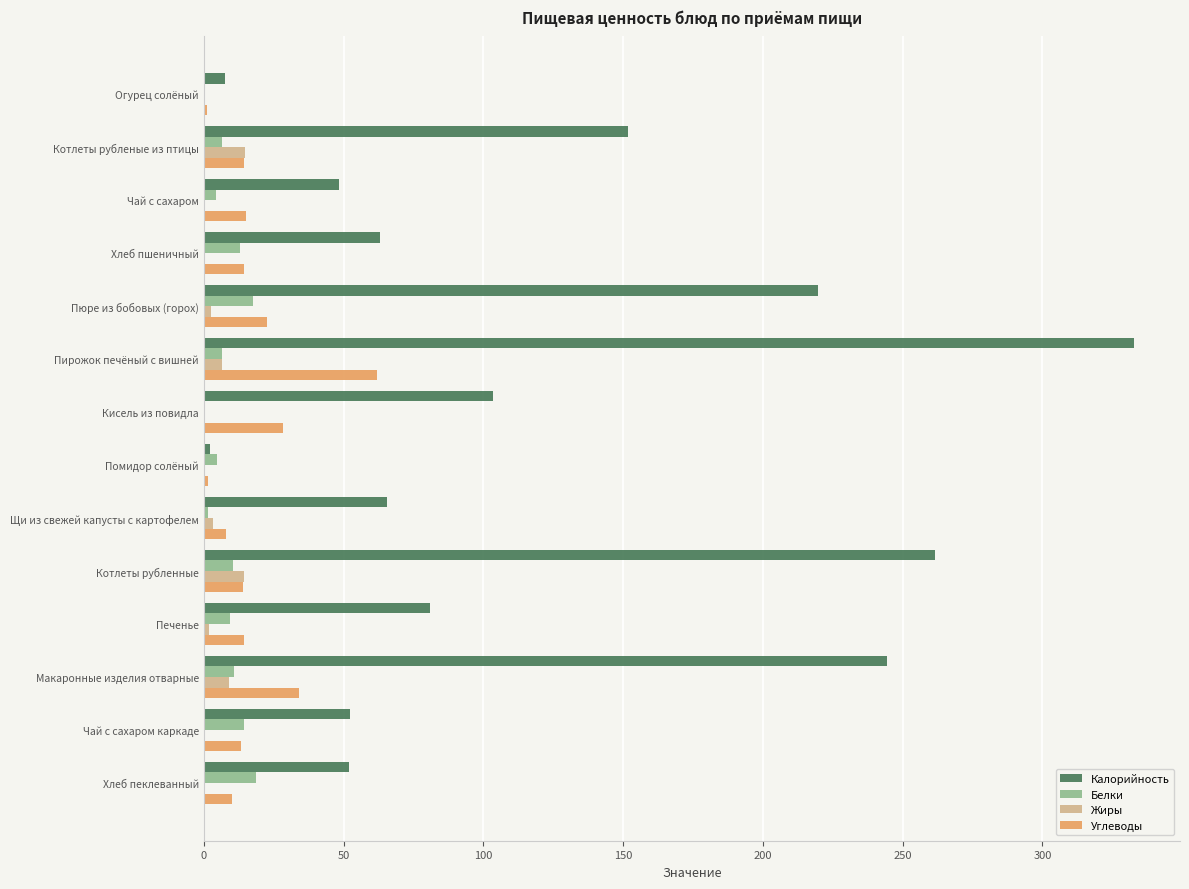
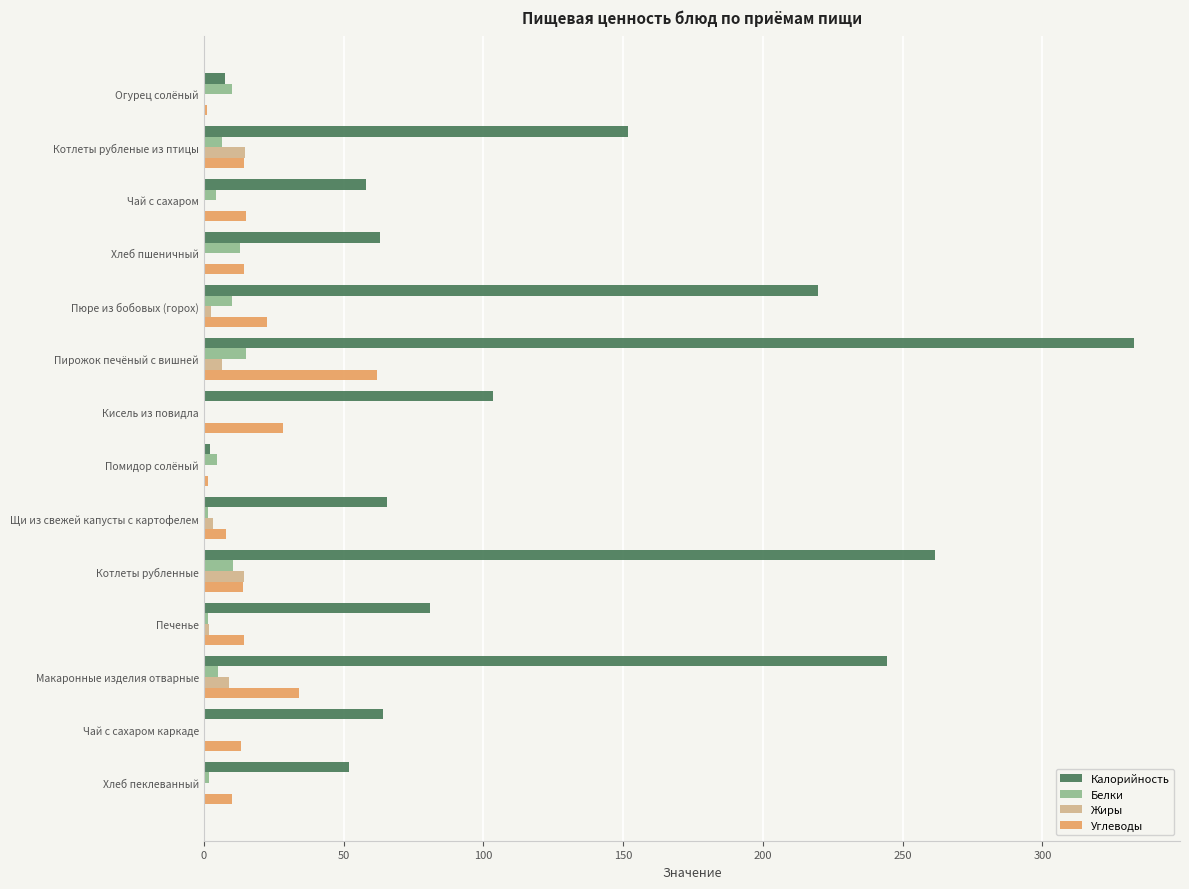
Белки, Огурец солёный: 0 -> 10
Калорийность, Чай с сахаром: 48 -> 58
Белки, Пюре из бобовых (горох): 18 -> 10
Белки, Пирожок печёный с вишней: 7 -> 15
Белки, Печенье: 10 -> 2
Белки, Макаронные изделия отварные: 11 -> 5
Калорийность, Чай с сахаром каркаде: 52 -> 64
Белки, Чай с сахаром каркаде: 14 -> 0
Белки, Хлеб пеклеванный: 19 -> 2
